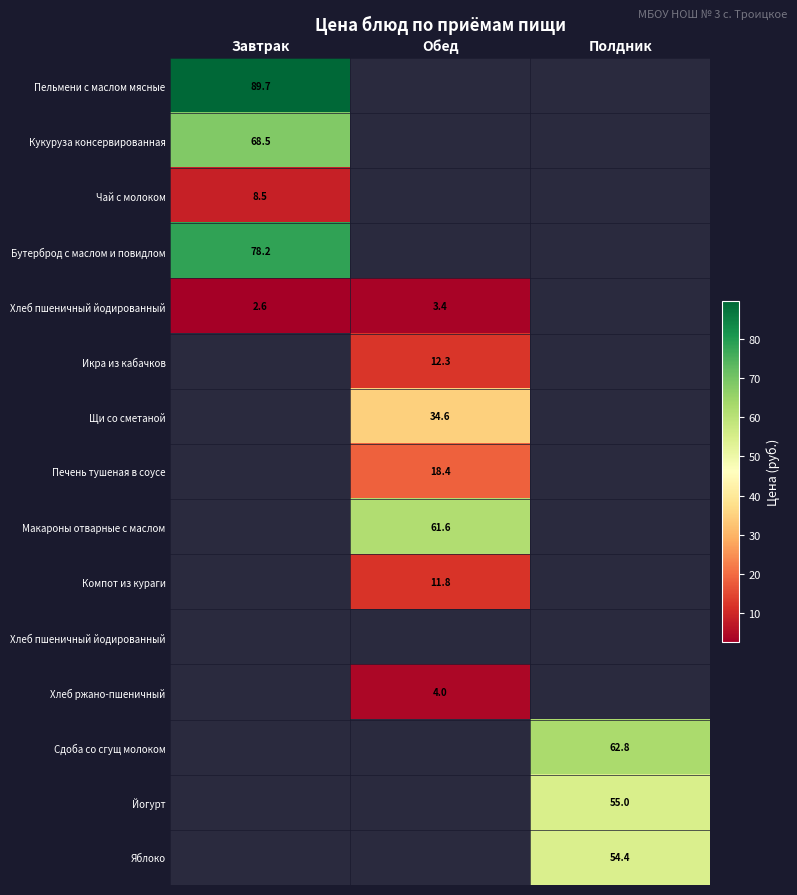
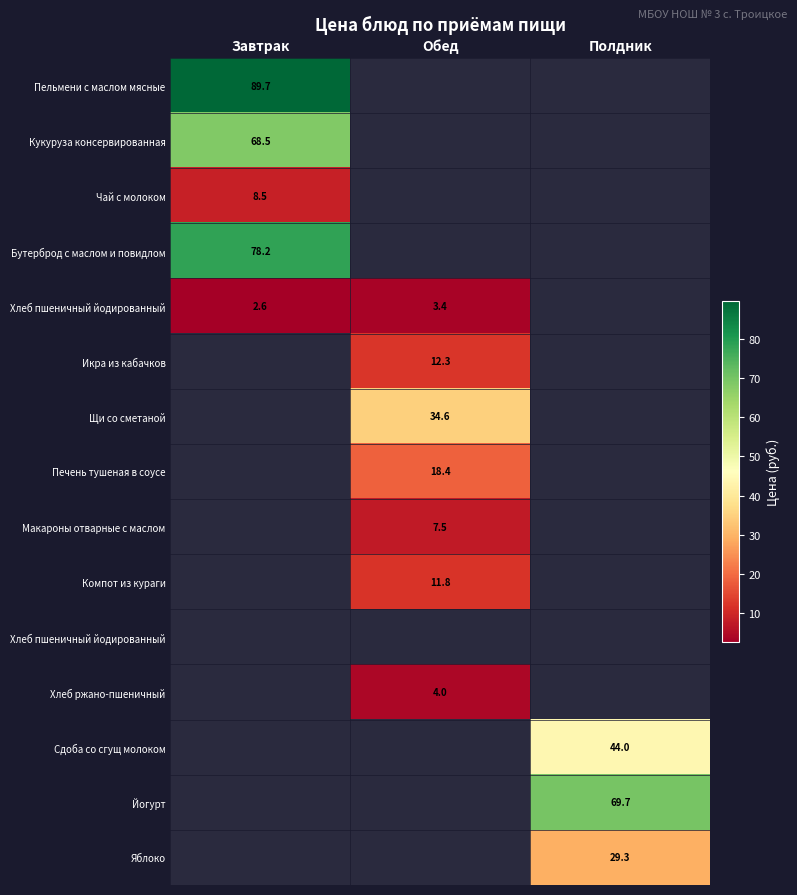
Макароны отварные с маслом, Обед: 61.6 -> 7.5
Сдоба со сгущ молоком, Полдник: 62.8 -> 44.0
Йогурт, Полдник: 55.0 -> 69.7
Яблоко, Полдник: 54.4 -> 29.3
